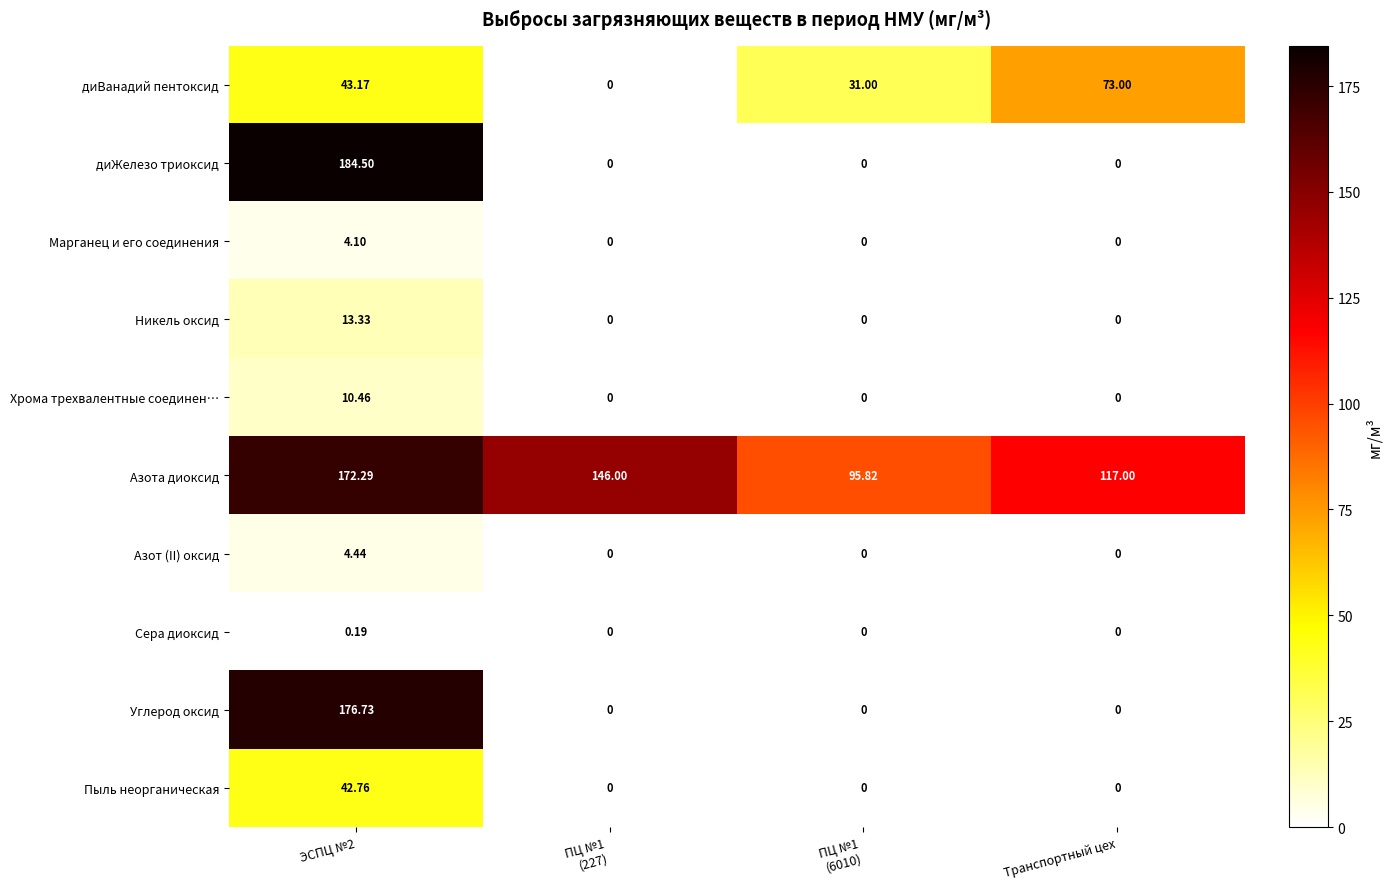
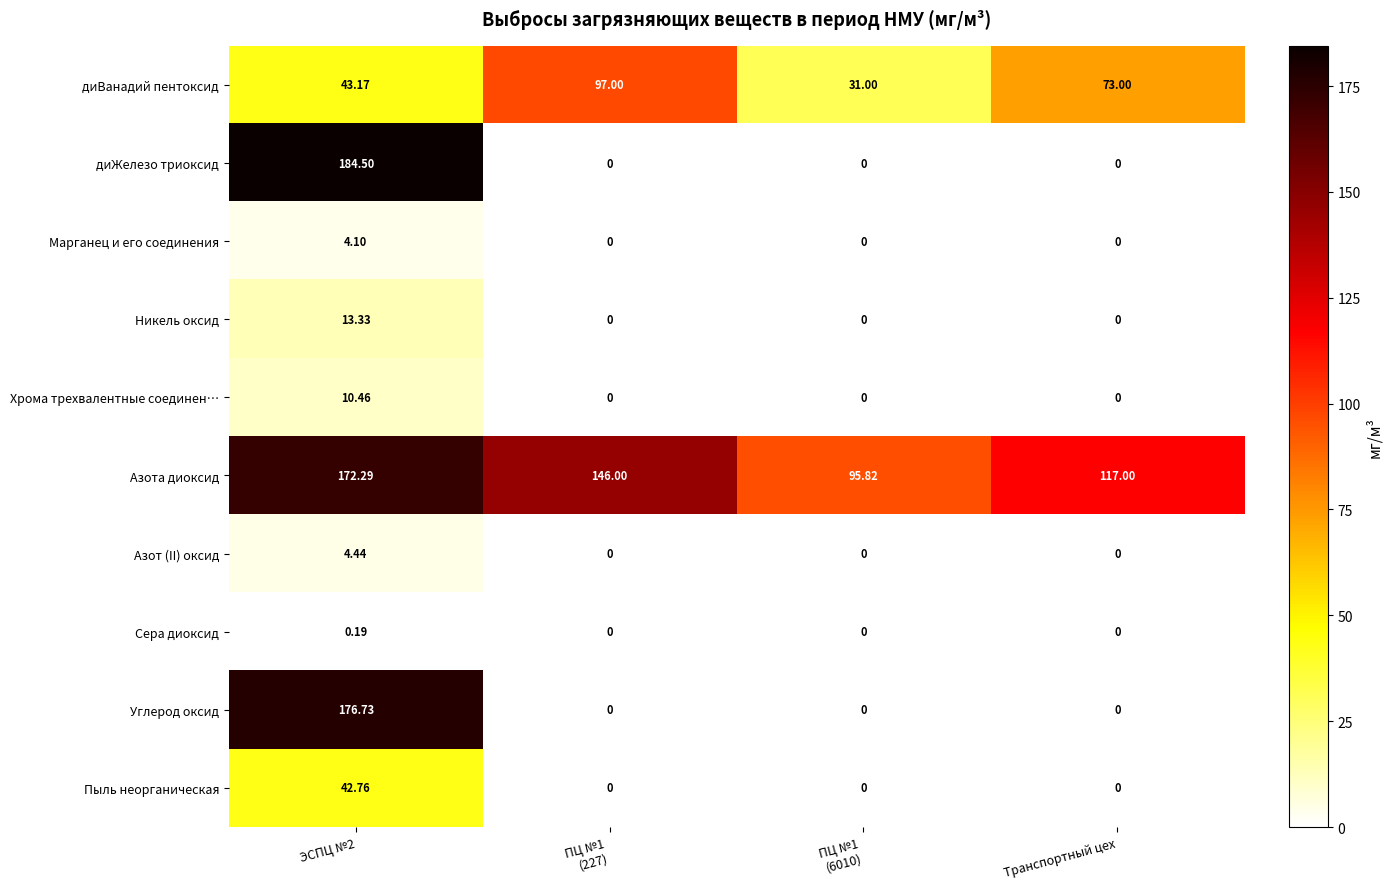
диВанадий пентоксид, ПЦ №1 (227): 0 -> 97.00
